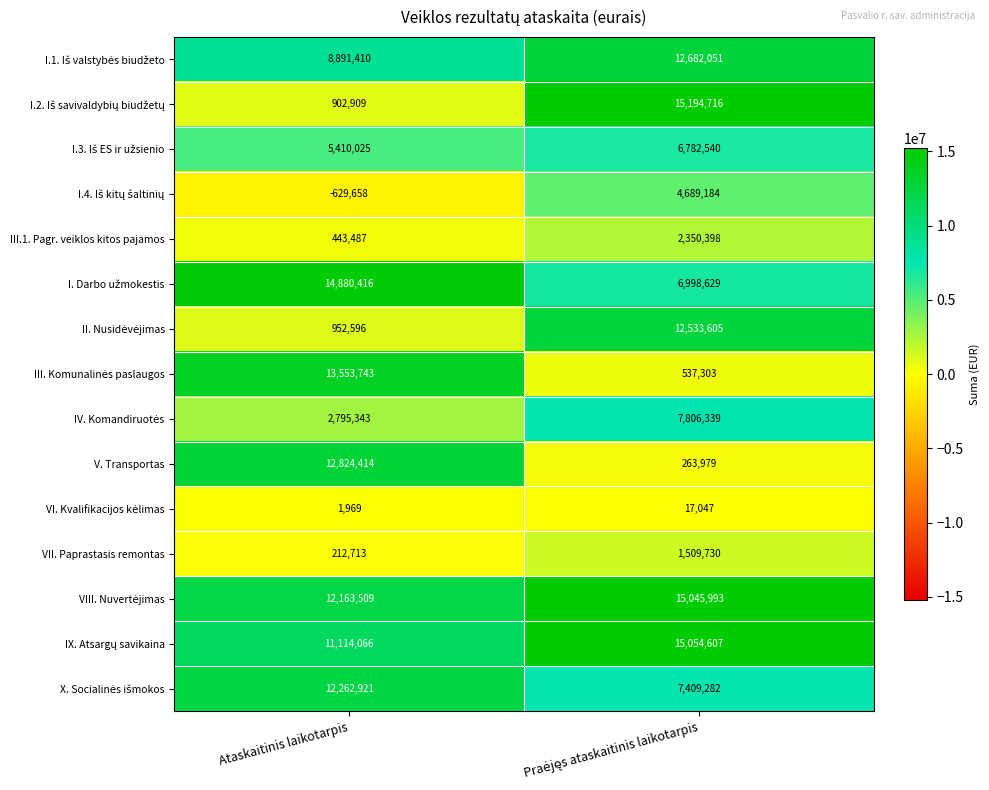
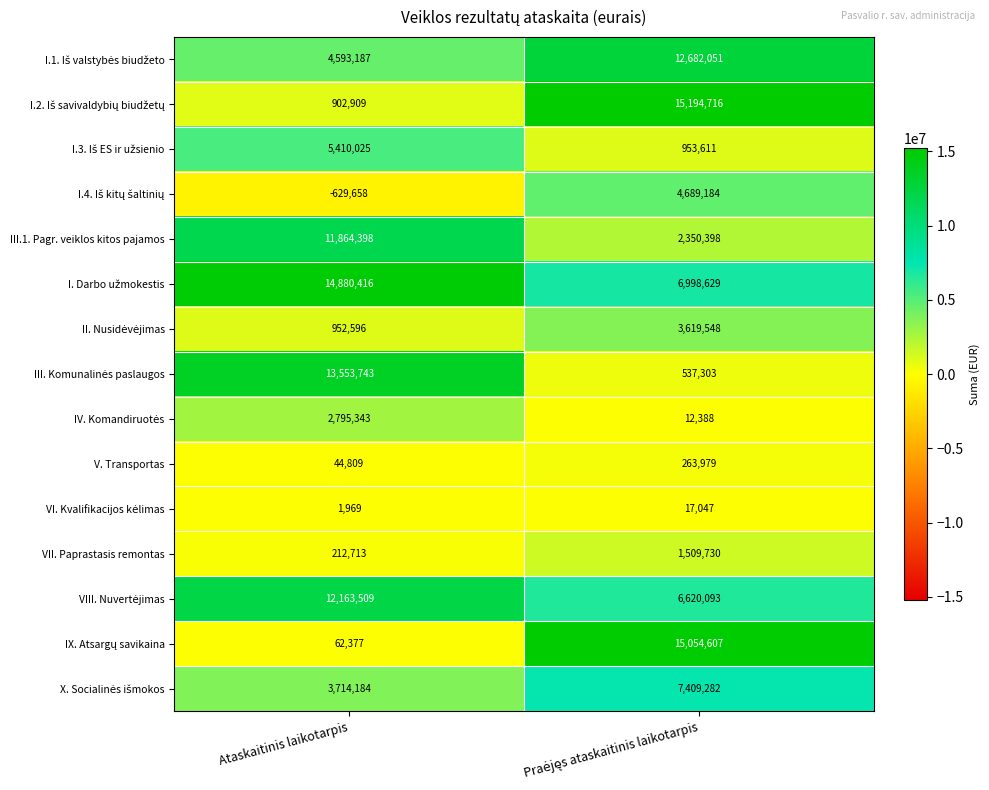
I.1. Iš valstybės biudžeto, Ataskaitinis laikotarpis: 8,891,410 -> 4,593,187
I.3. Iš ES ir užsienio, Praėjęs ataskaitinis laikotarpis: 6,782,540 -> 953,611
III.1. Pagr. veiklos kitos pajamos, Ataskaitinis laikotarpis: 443,487 -> 11,864,398
II. Nusidėvėjimas, Praėjęs ataskaitinis laikotarpis: 12,533,605 -> 3,619,548
IV. Komandiruotės, Praėjęs ataskaitinis laikotarpis: 7,806,339 -> 12,388
V. Transportas, Ataskaitinis laikotarpis: 12,824,414 -> 44,809
VIII. Nuvertėjimas, Praėjęs ataskaitinis laikotarpis: 15,045,993 -> 6,620,093
IX. Atsargų savikaina, Ataskaitinis laikotarpis: 11,114,066 -> 62,377
X. Socialinės išmokos, Ataskaitinis laikotarpis: 12,262,921 -> 3,714,184
